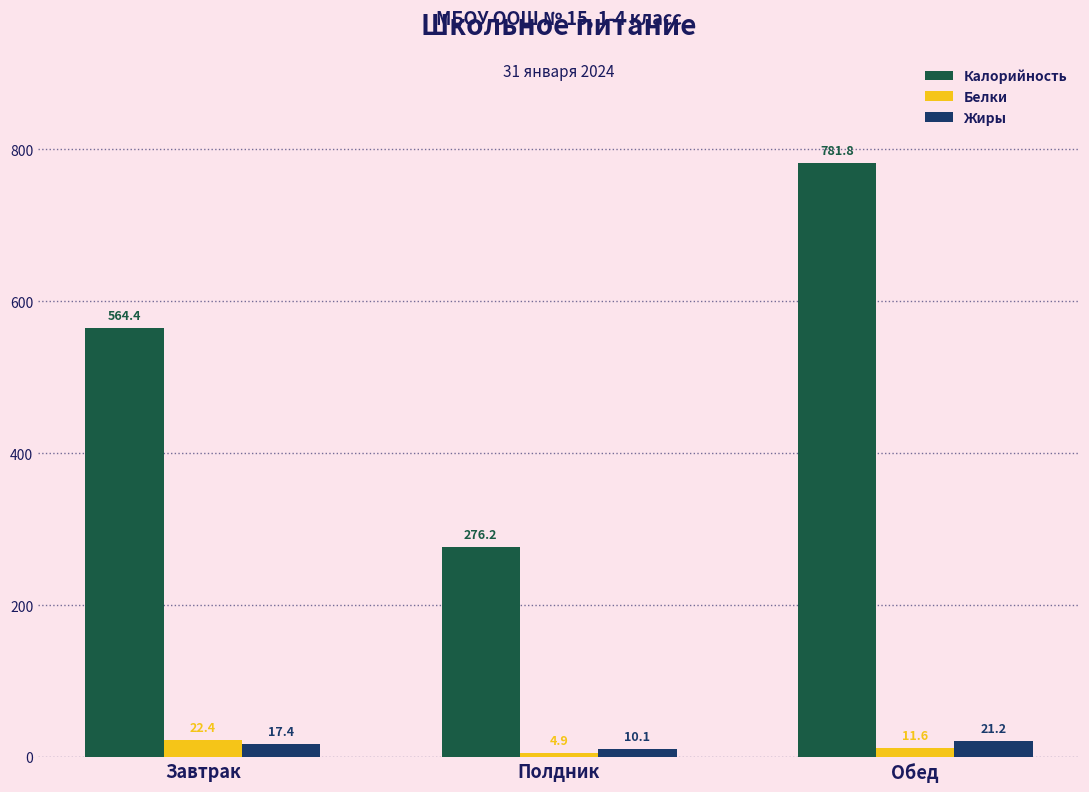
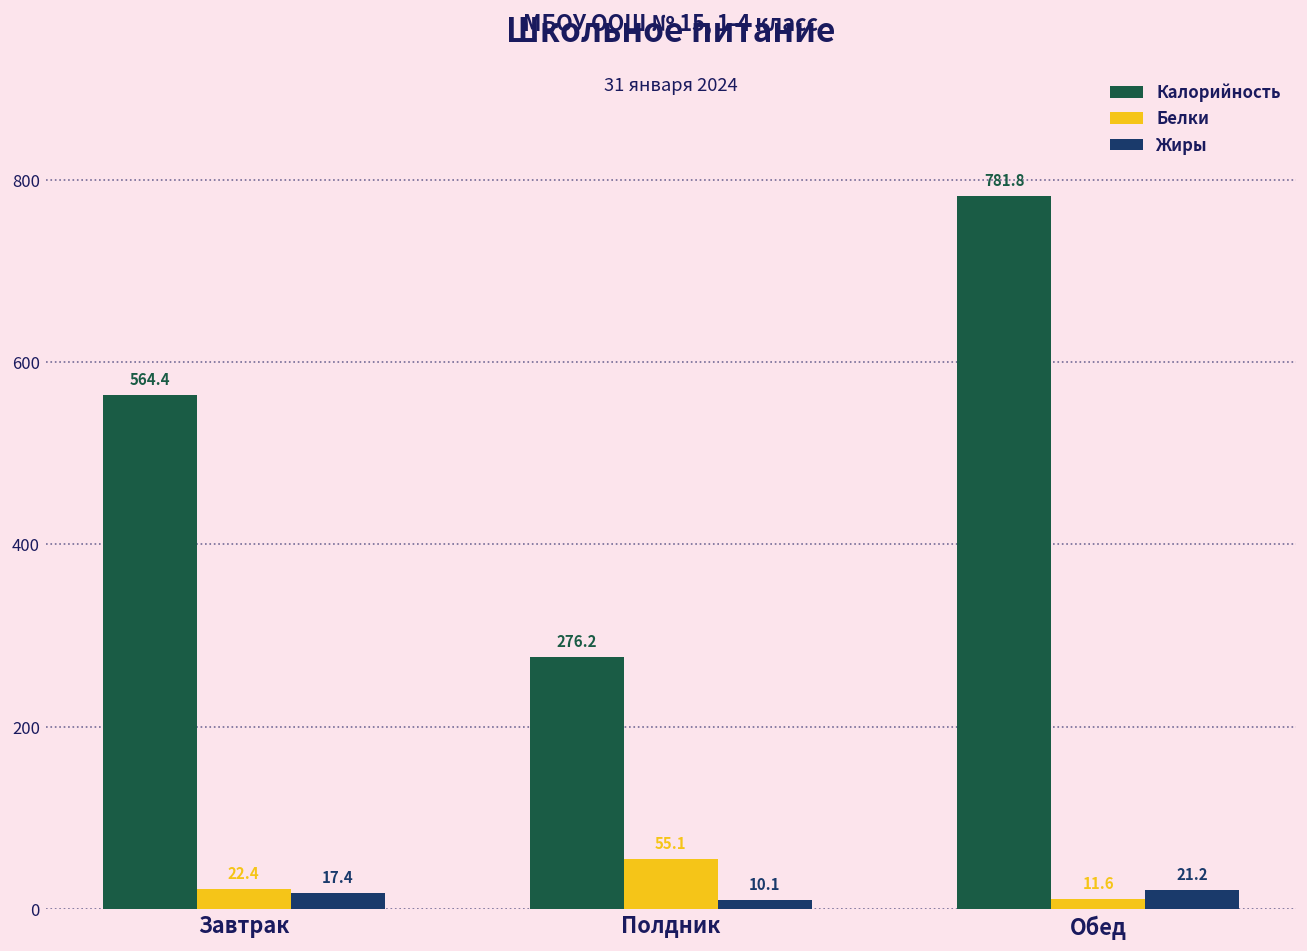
Белки, Полдник: 4.9 -> 55.1
